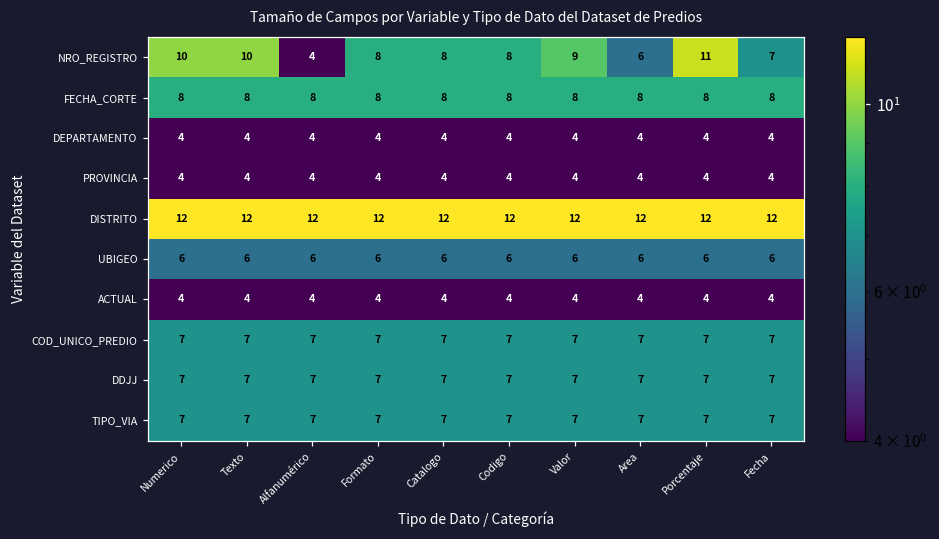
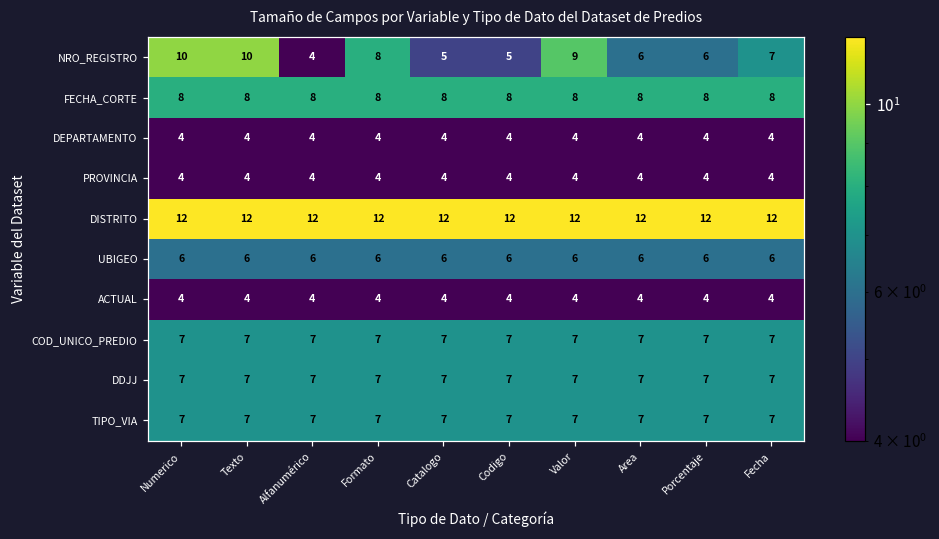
NRO_REGISTRO, Catalogo: 8 -> 5
NRO_REGISTRO, Codigo: 8 -> 5
NRO_REGISTRO, Porcentaje: 11 -> 6
